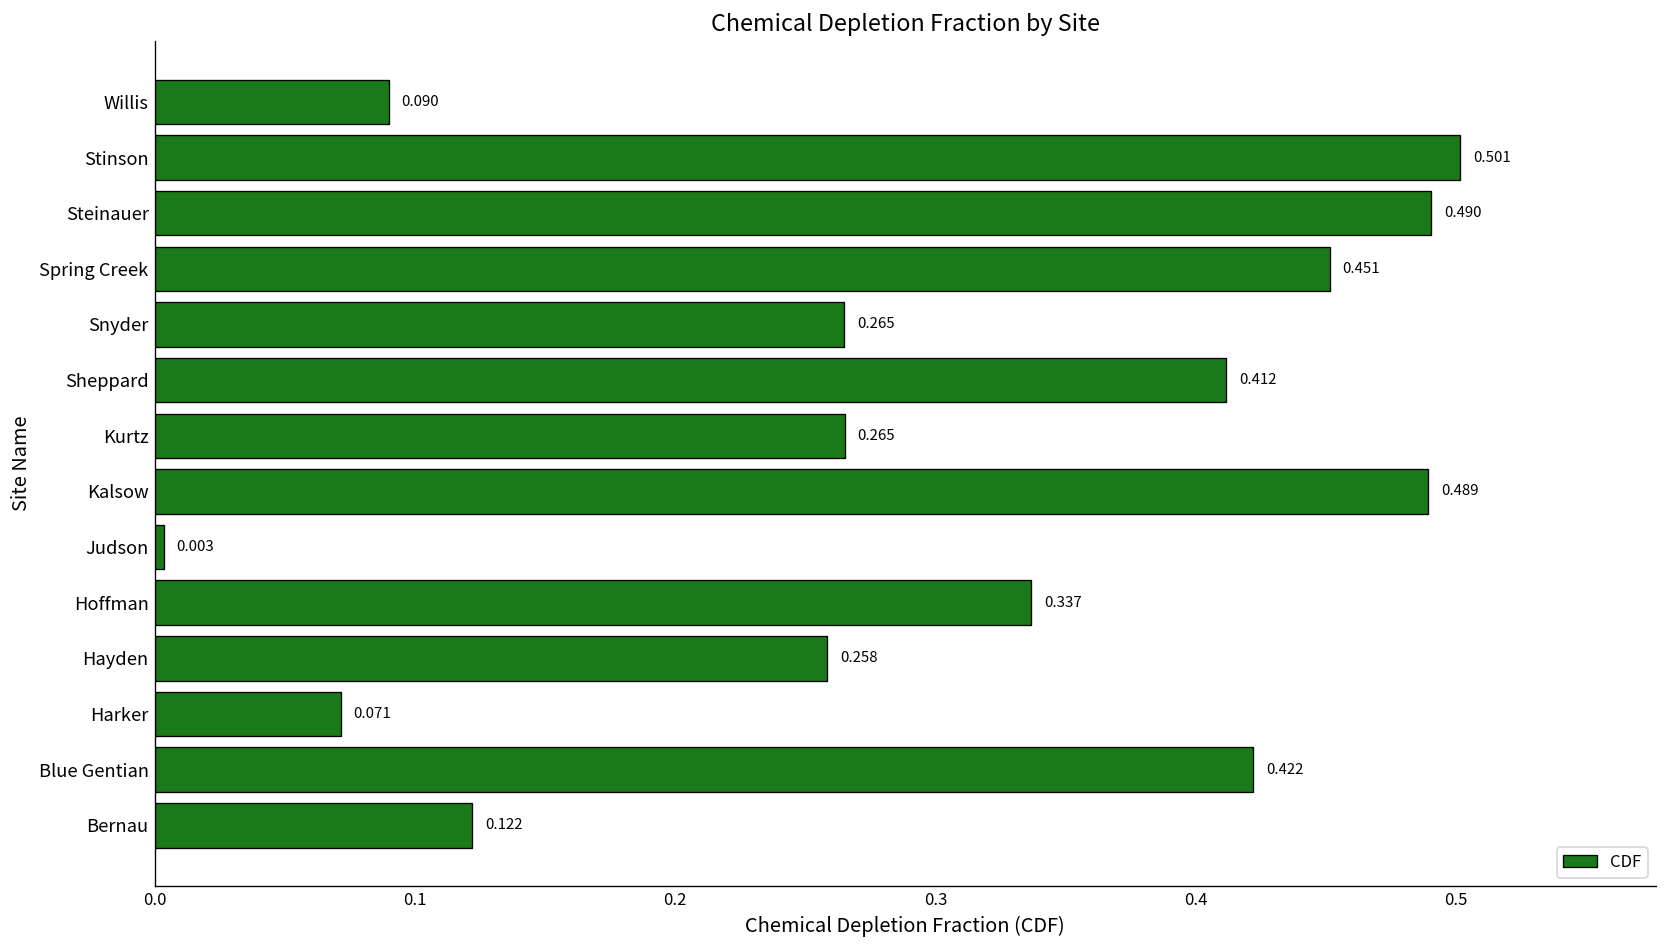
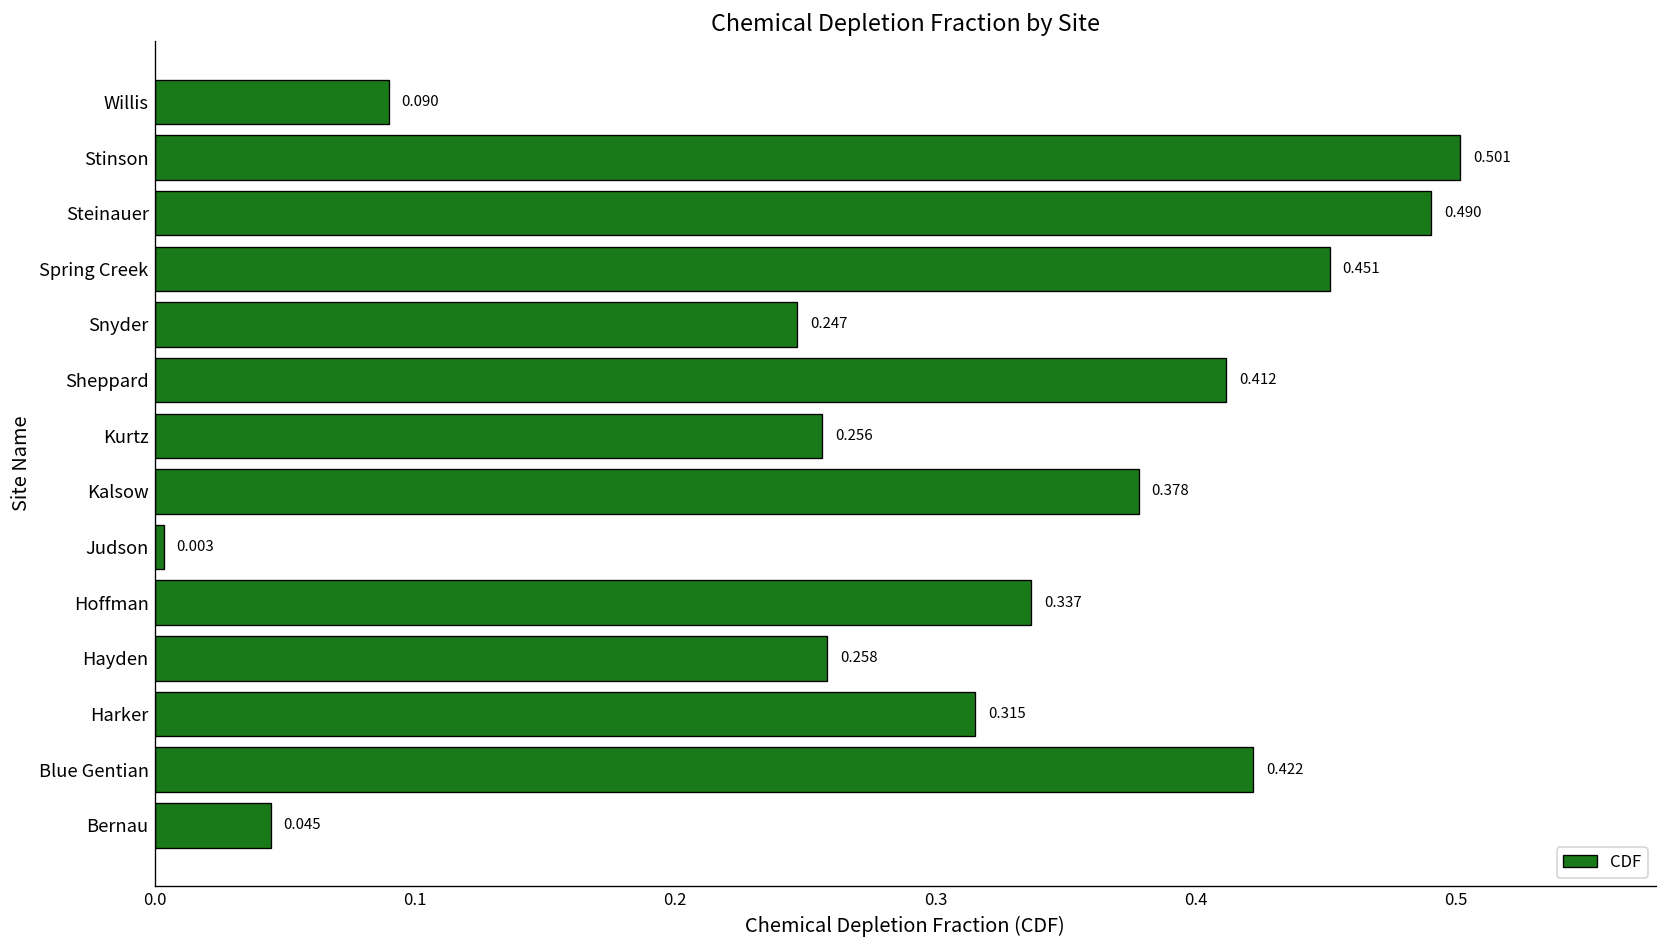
Snyder: 0.265 -> 0.247
Kurtz: 0.265 -> 0.256
Kalsow: 0.489 -> 0.378
Harker: 0.071 -> 0.315
Bernau: 0.122 -> 0.045
